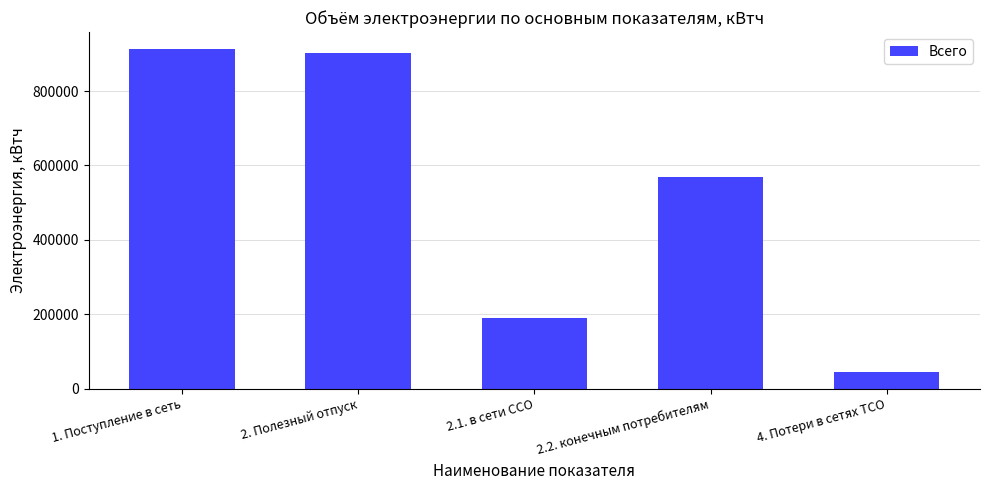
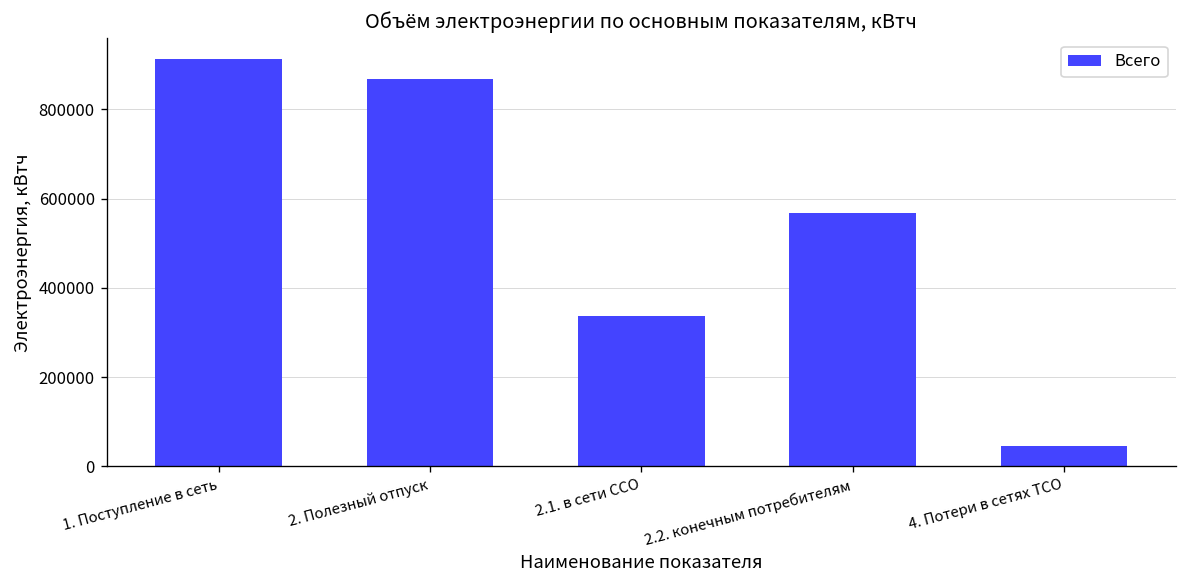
2. Полезный отпуск: 900000 -> 870000
2.1. в сети ССО: 190000 -> 340000
